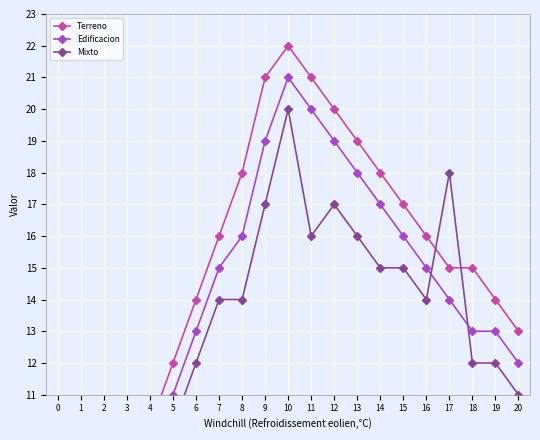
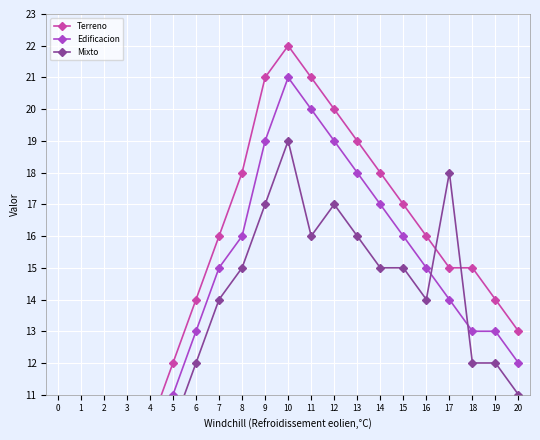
Mixto, 8: 14 -> 15
Mixto, 10: 20 -> 19
